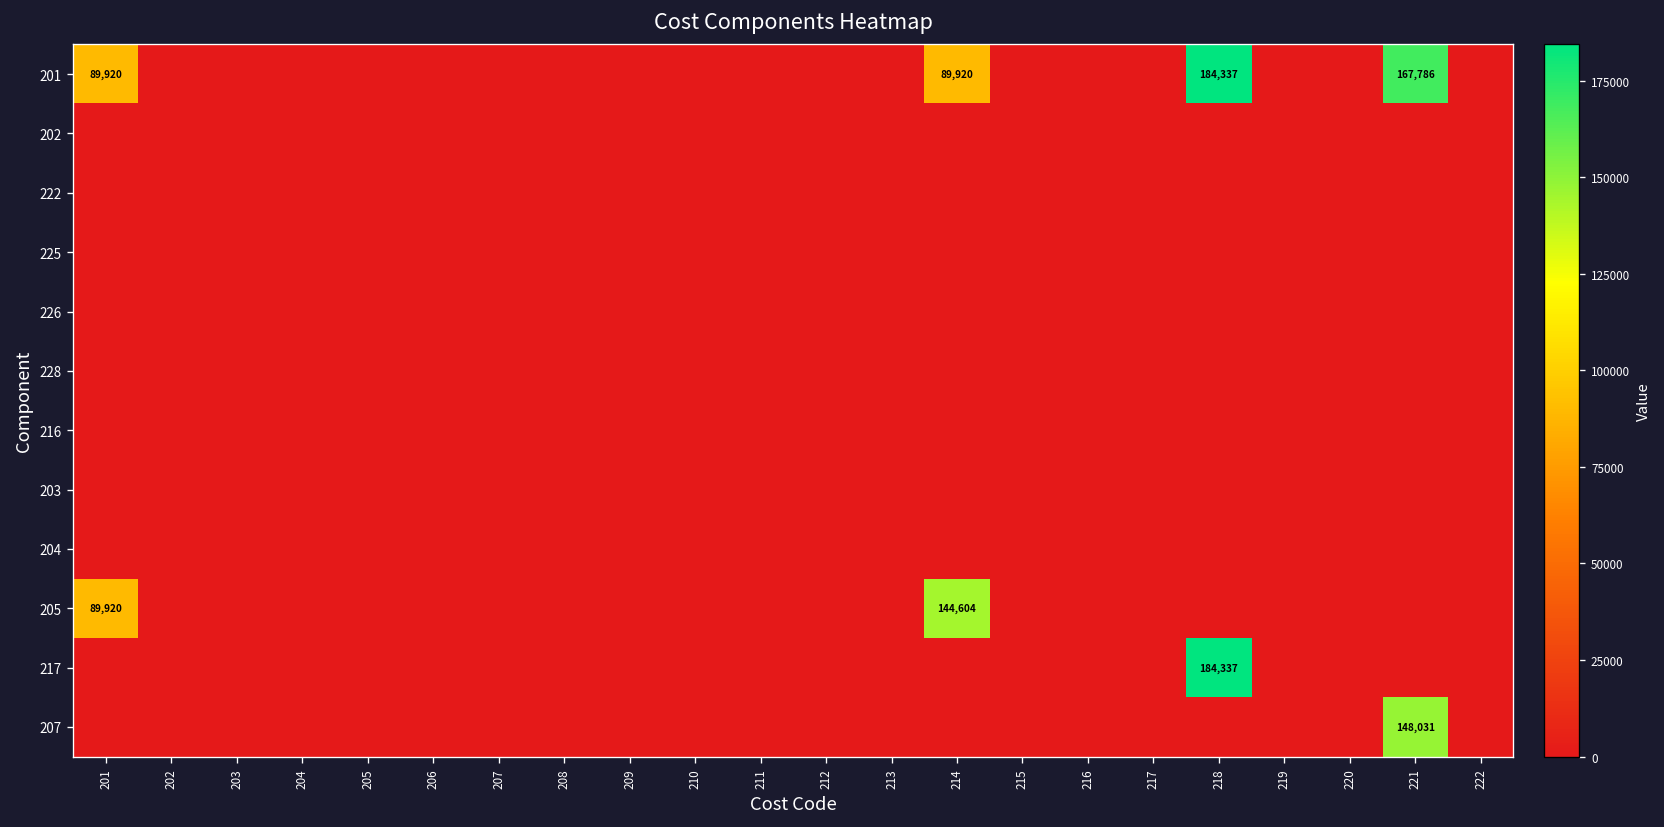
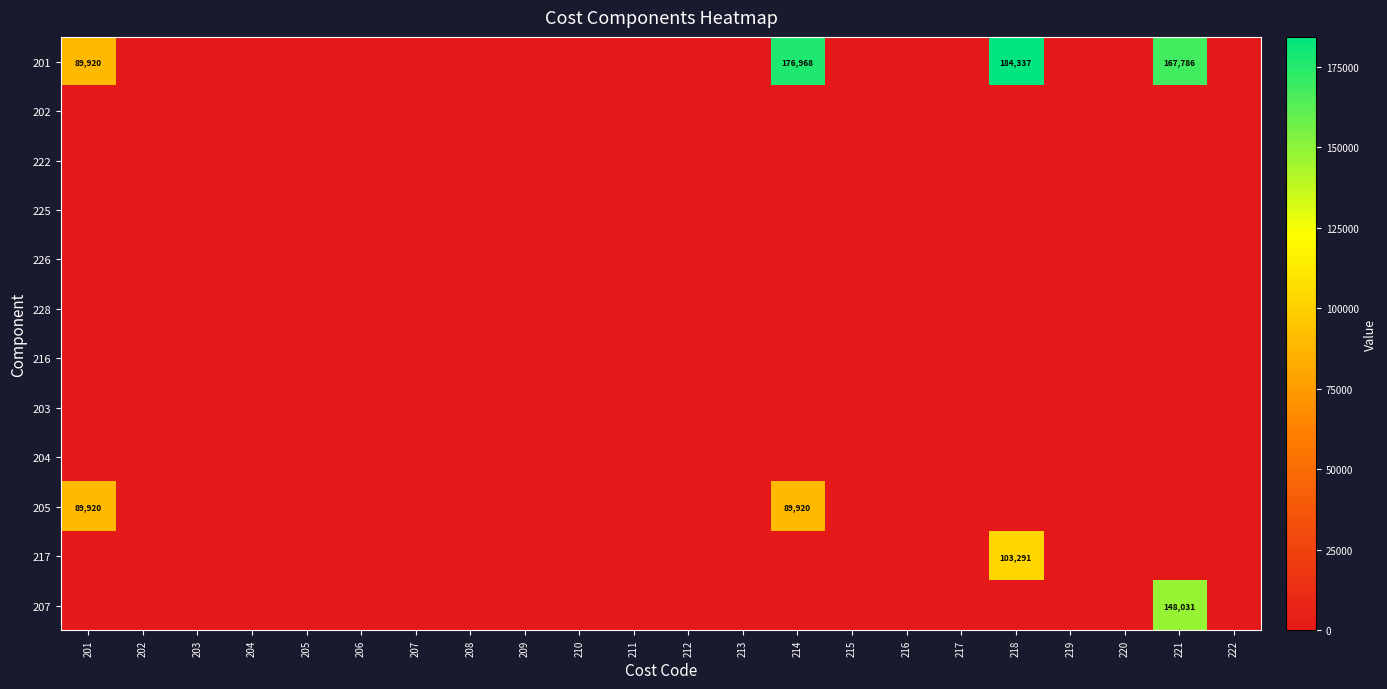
201, 214: 89,920 -> 176,968
205, 214: 144,604 -> 89,920
217, 218: 184,337 -> 103,291
